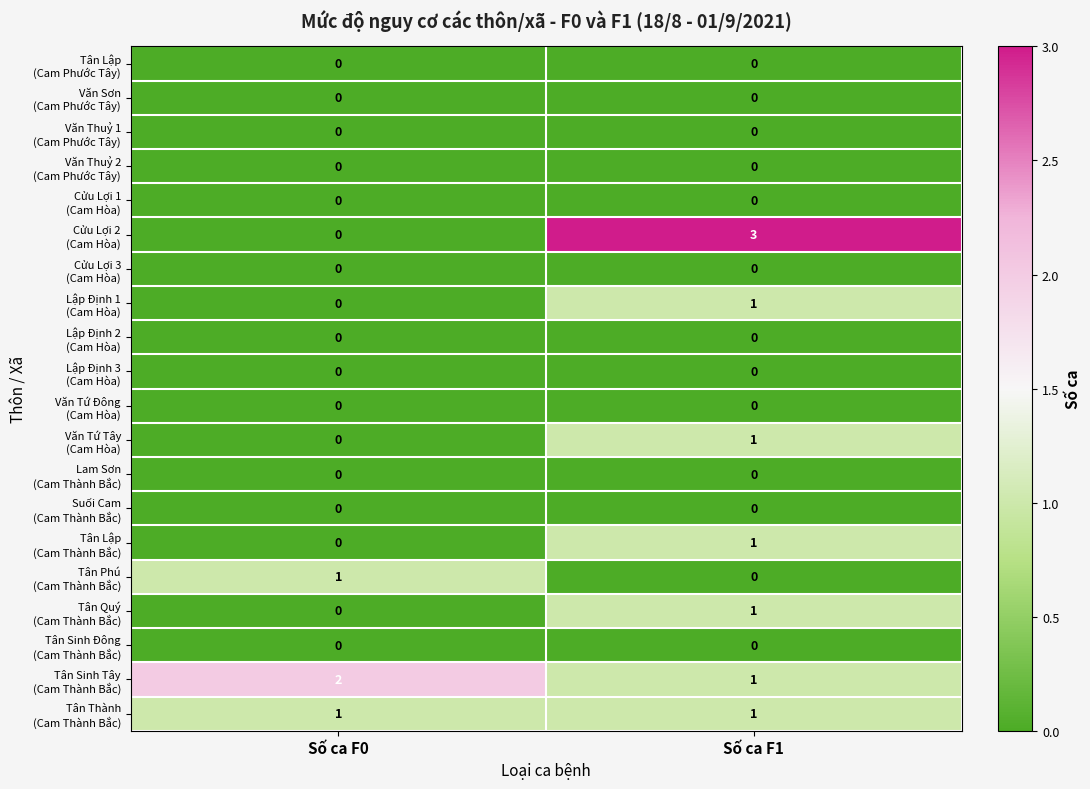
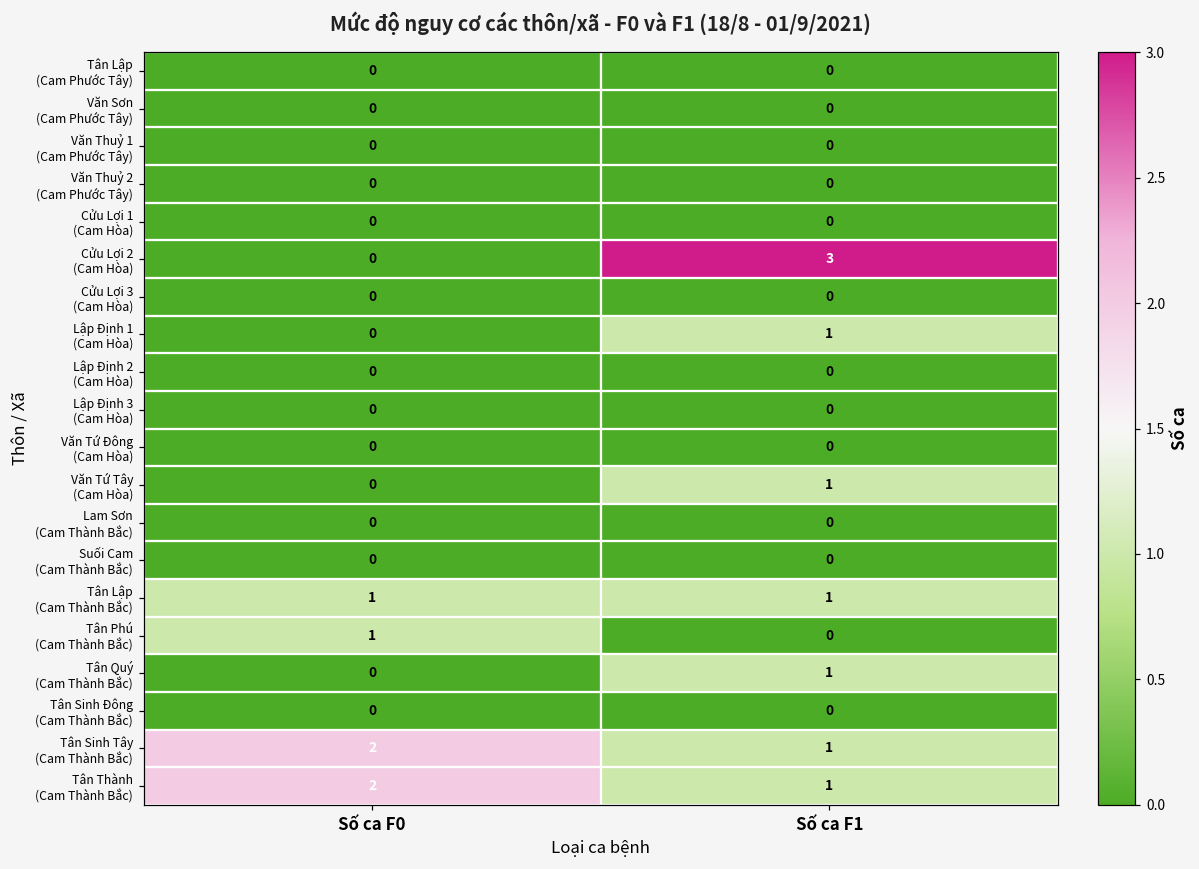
Tân Lập (Cam Thành Bắc), Số ca F0: 0 -> 1
Tân Thành (Cam Thành Bắc), Số ca F0: 1 -> 2
